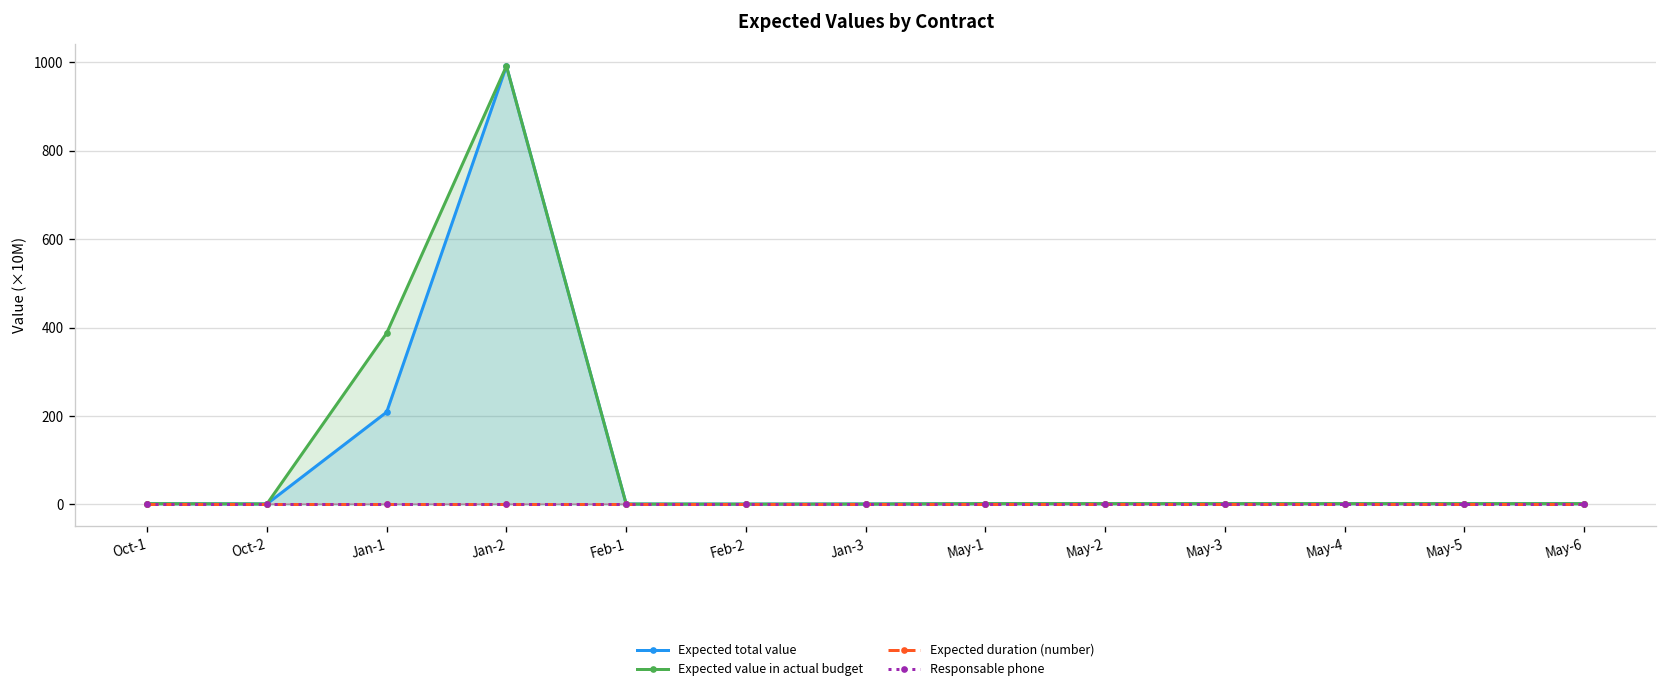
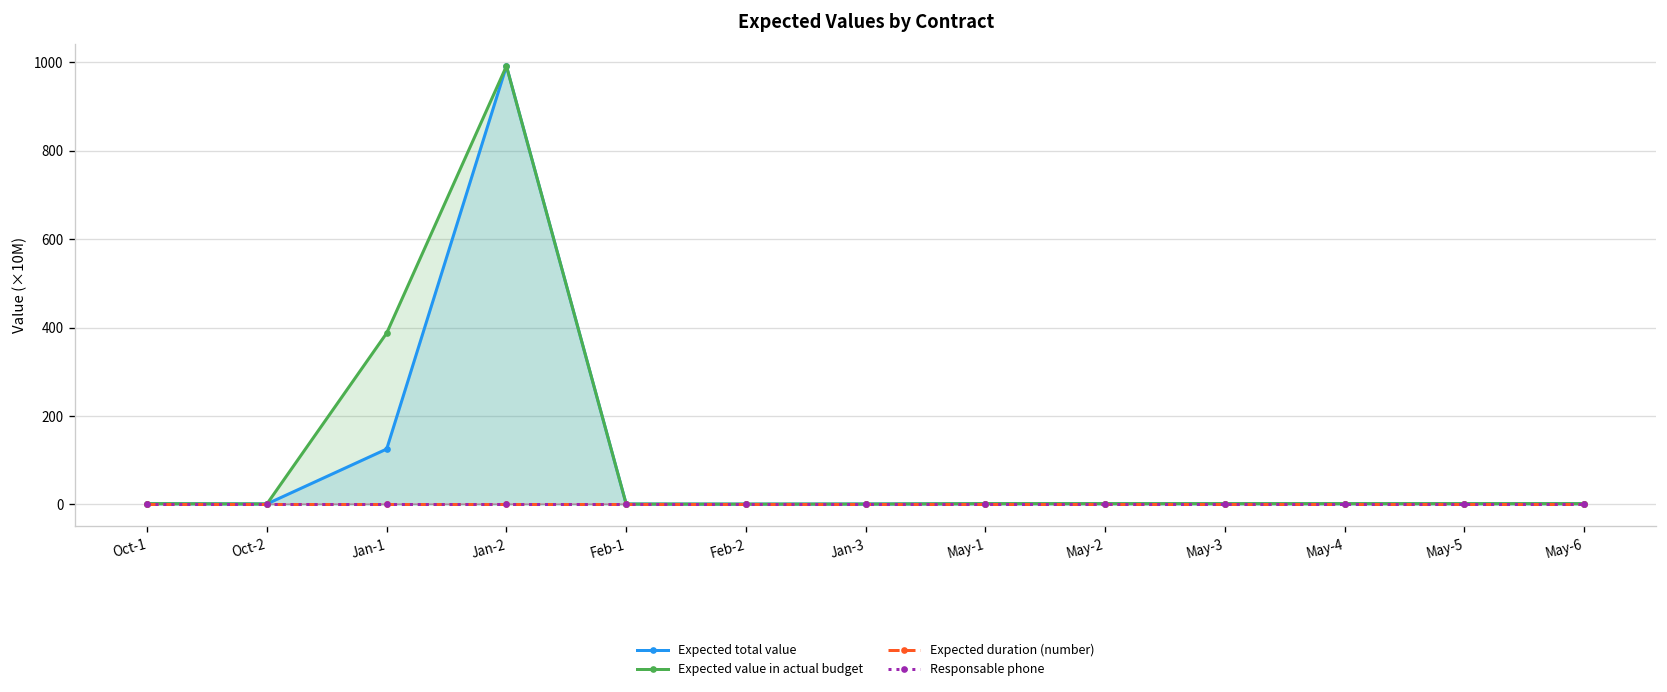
Expected total value, Jan-1: 210 -> 130
